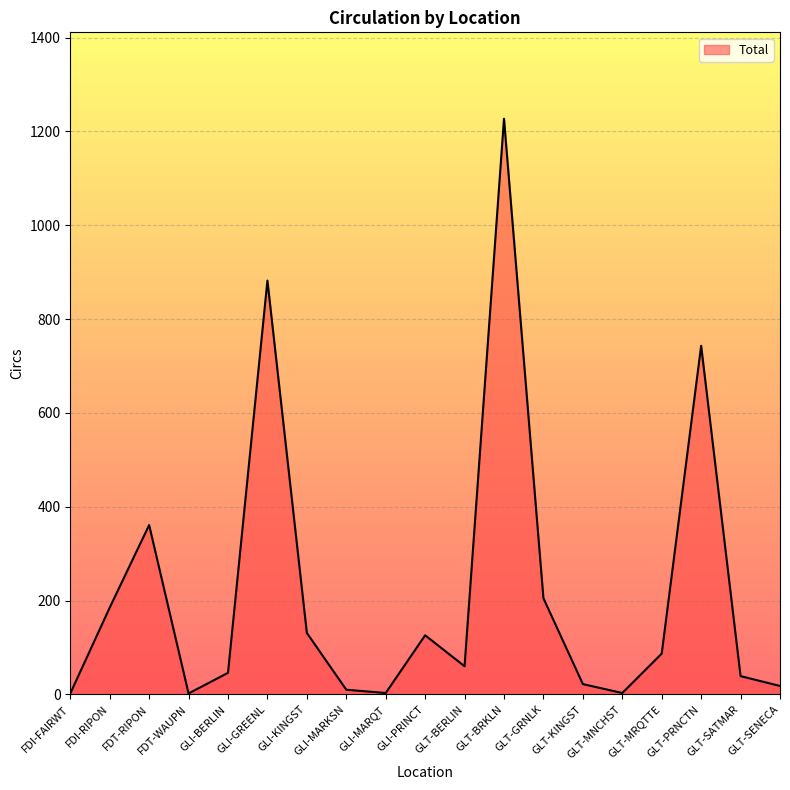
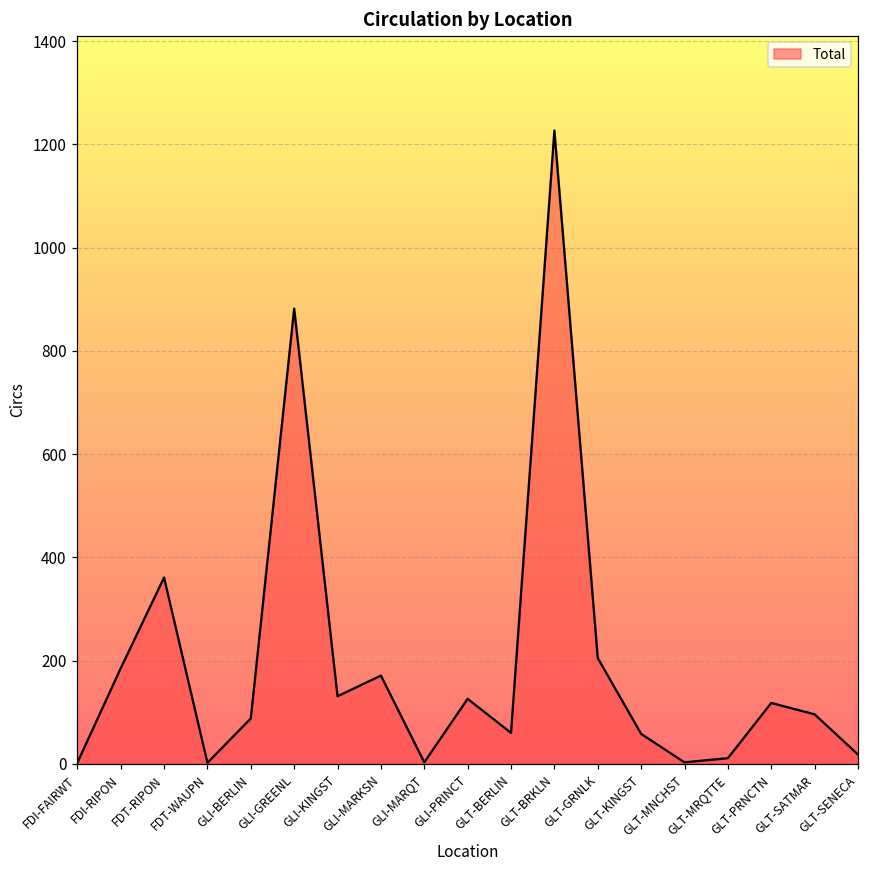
GLI-BERLIN: 50 -> 90
GLI-MARKSN: 10 -> 170
GLT-KINGST: 20 -> 60
GLT-MRQTTE: 90 -> 10
GLT-PRNCTN: 740 -> 120
GLT-SATMAR: 40 -> 100
